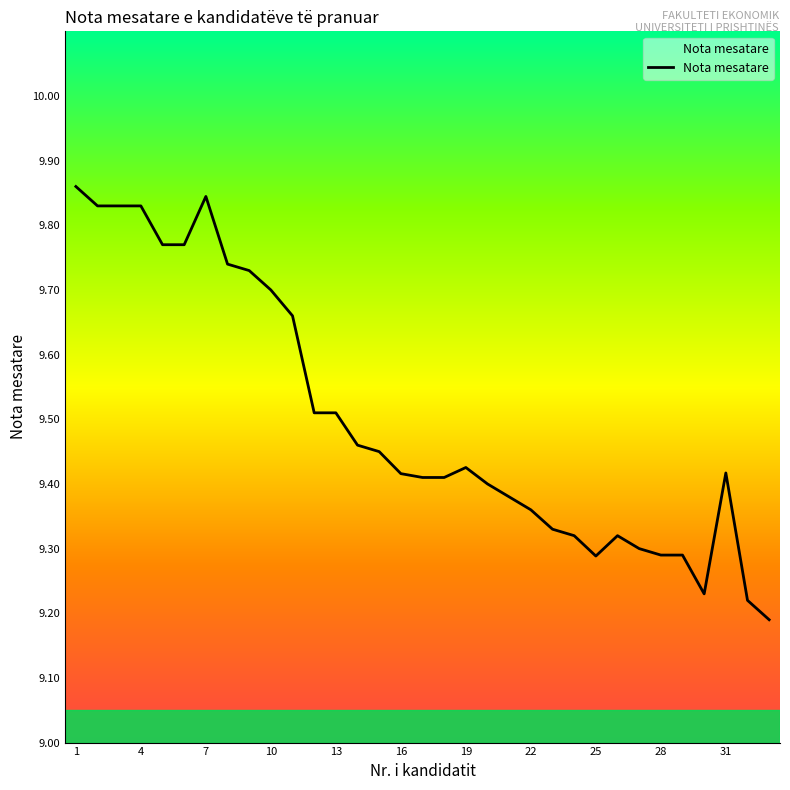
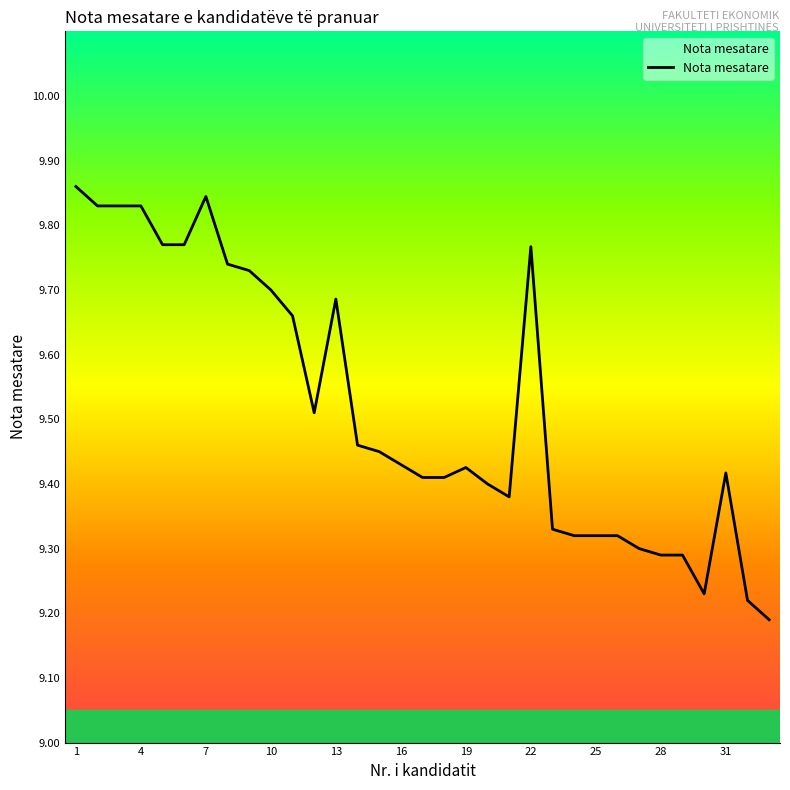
13: 9.51 -> 9.69
16: 9.42 -> 9.43
22: 9.36 -> 9.77
25: 9.29 -> 9.32
